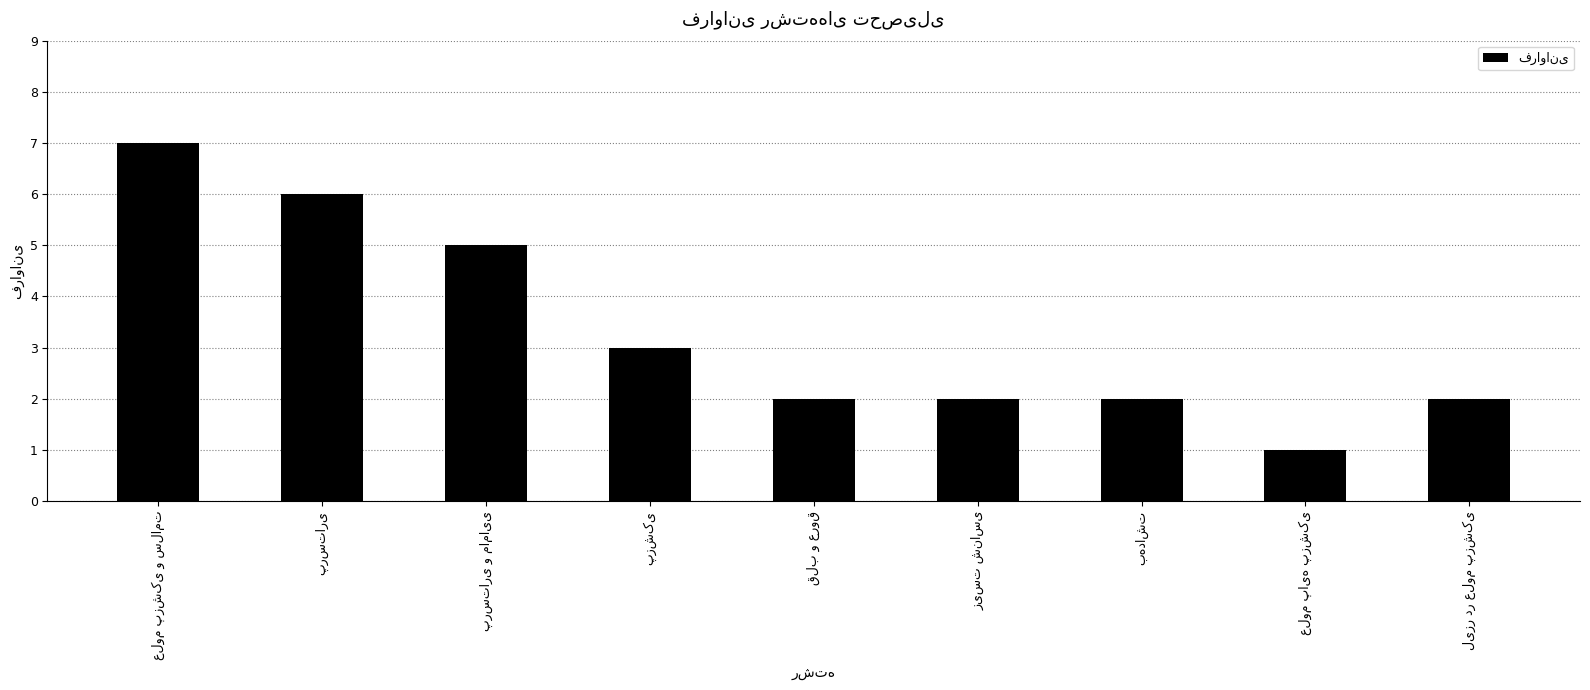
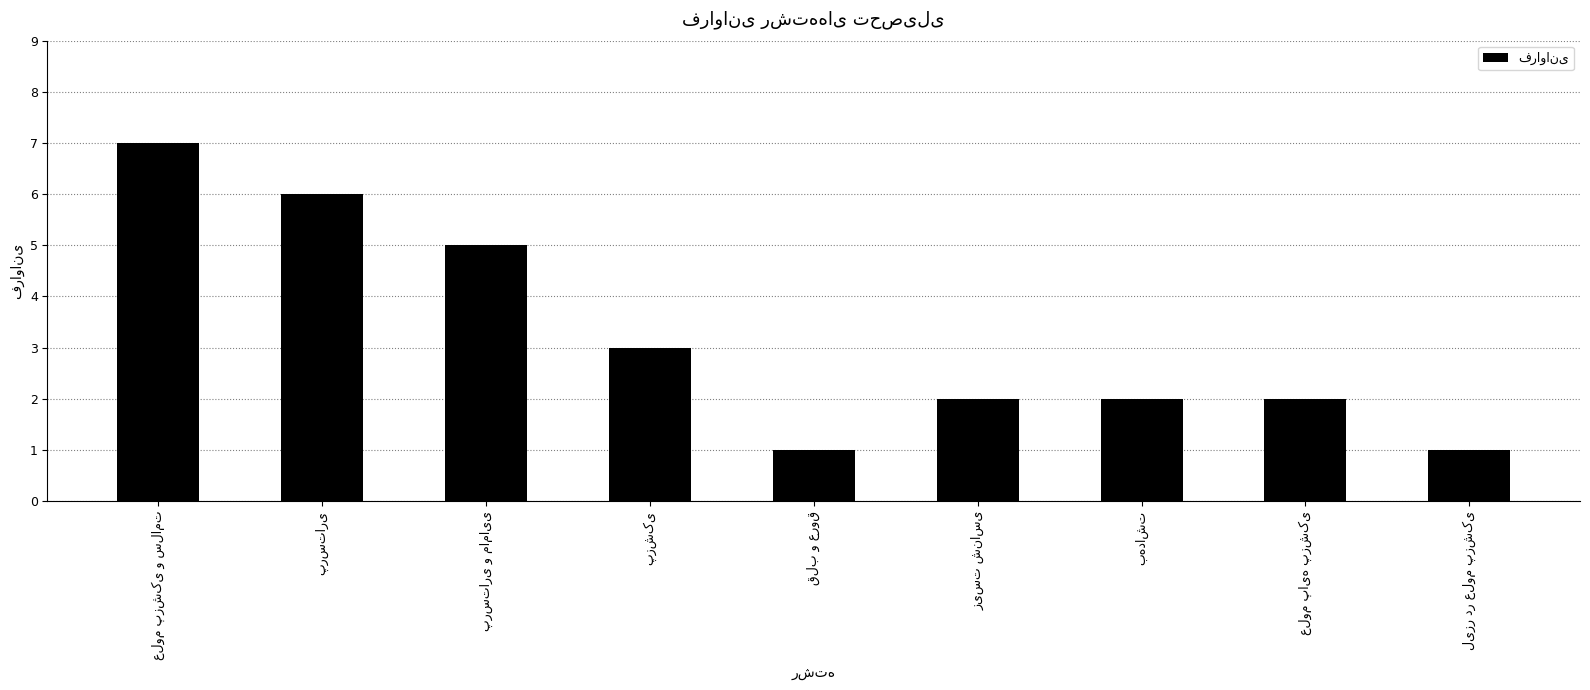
قلب و عروق: 2 -> 1
علوم پایه پزشکی: 1 -> 2
لیزر در علوم پزشکی: 2 -> 1
